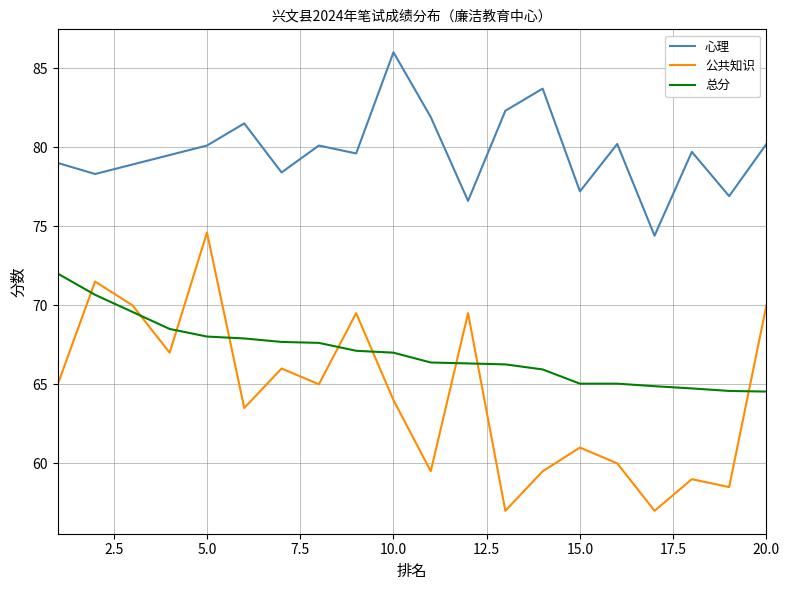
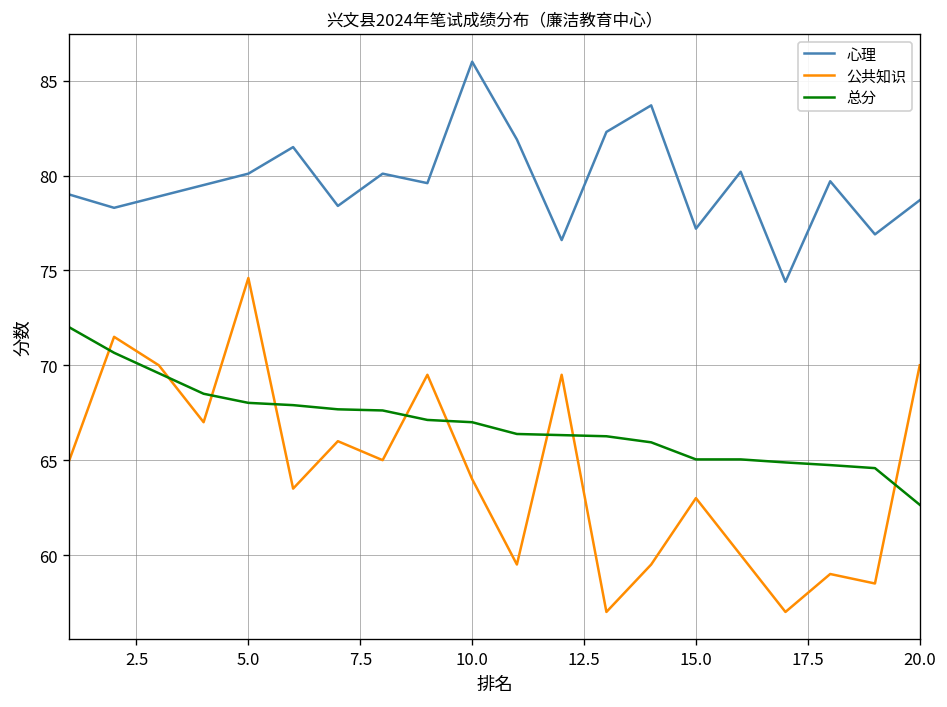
公共知识, 15.0: 61 -> 63
心理, 20.0: 80.2 -> 78.7
总分, 20.0: 64.5 -> 62.7
